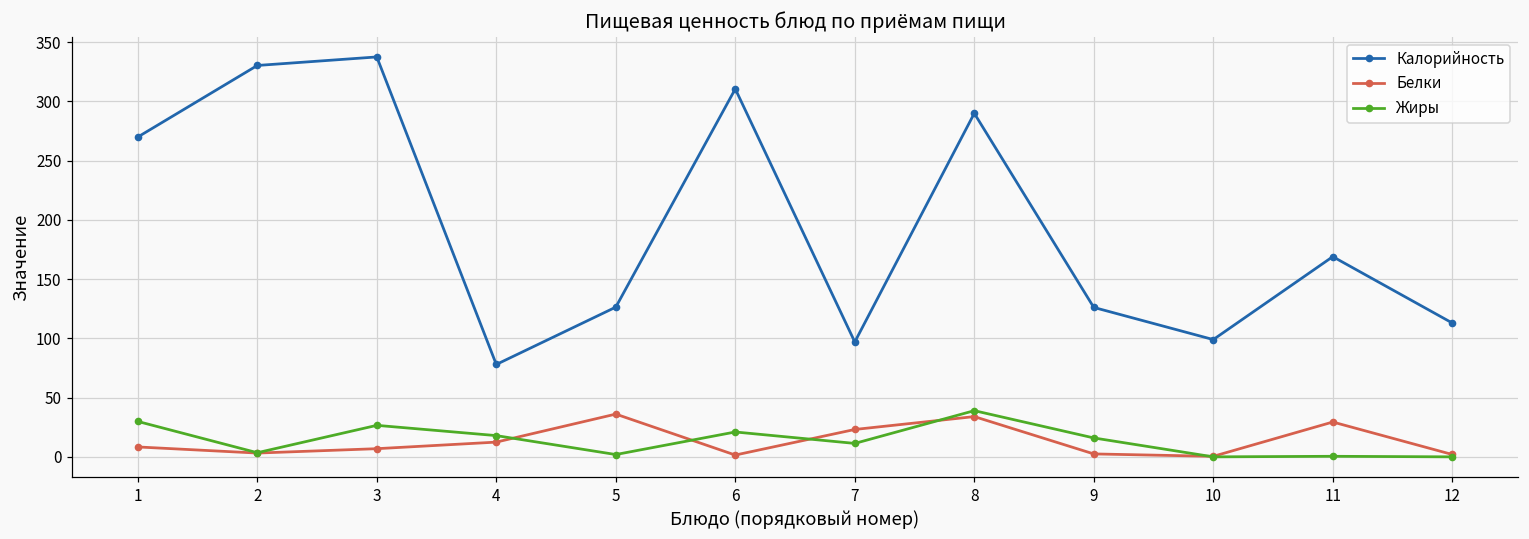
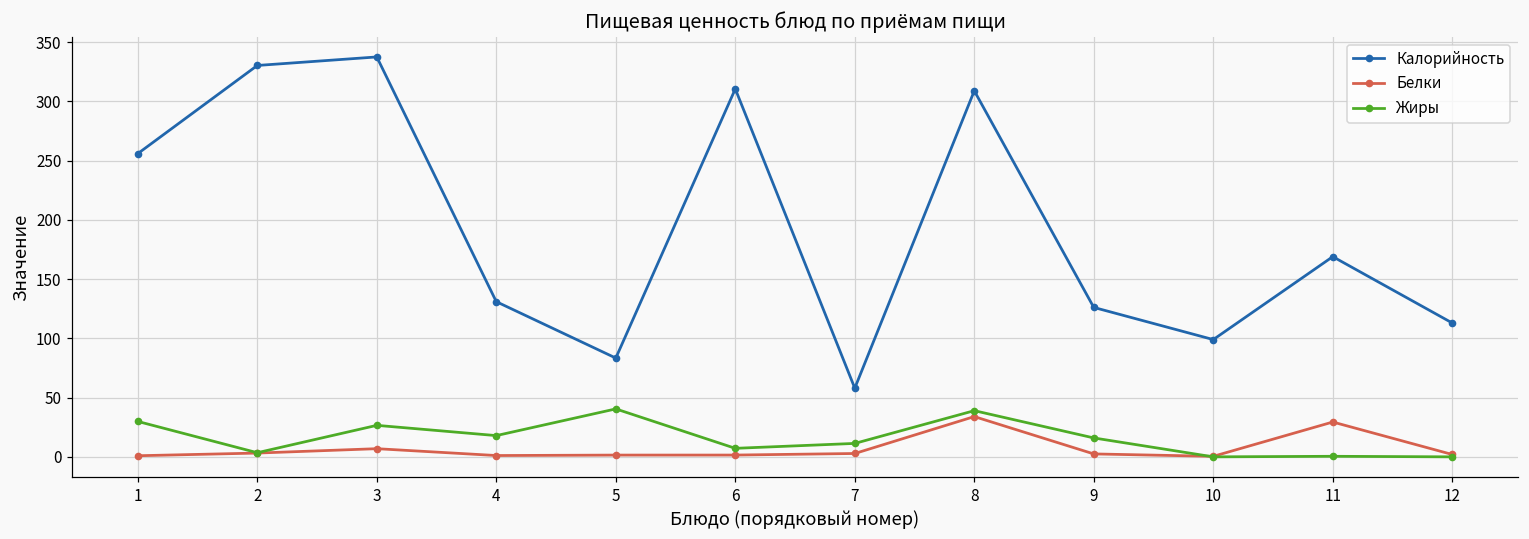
Калорийность, 1: 270 -> 256
Белки, 1: 8 -> 1
Калорийность, 4: 78 -> 131
Белки, 4: 12 -> 1
Калорийность, 5: 126 -> 83
Белки, 5: 36 -> 2
Жиры, 5: 2 -> 40
Жиры, 6: 21 -> 7
Калорийность, 7: 97 -> 58
Белки, 7: 23 -> 3
Калорийность, 8: 290 -> 309
